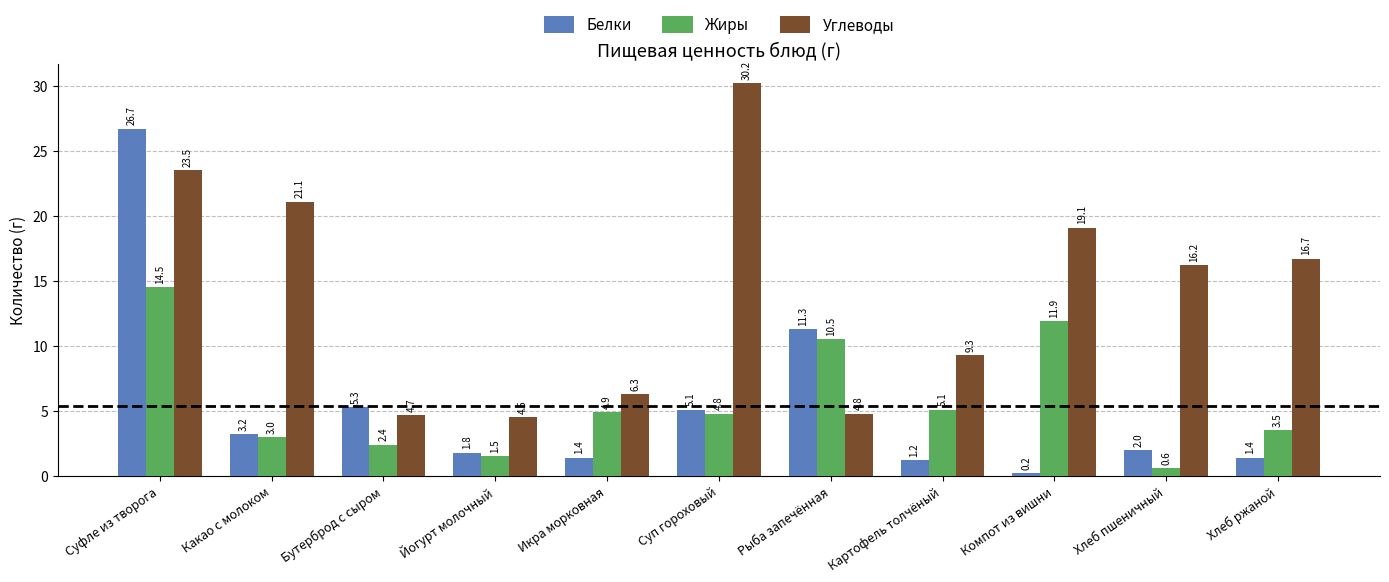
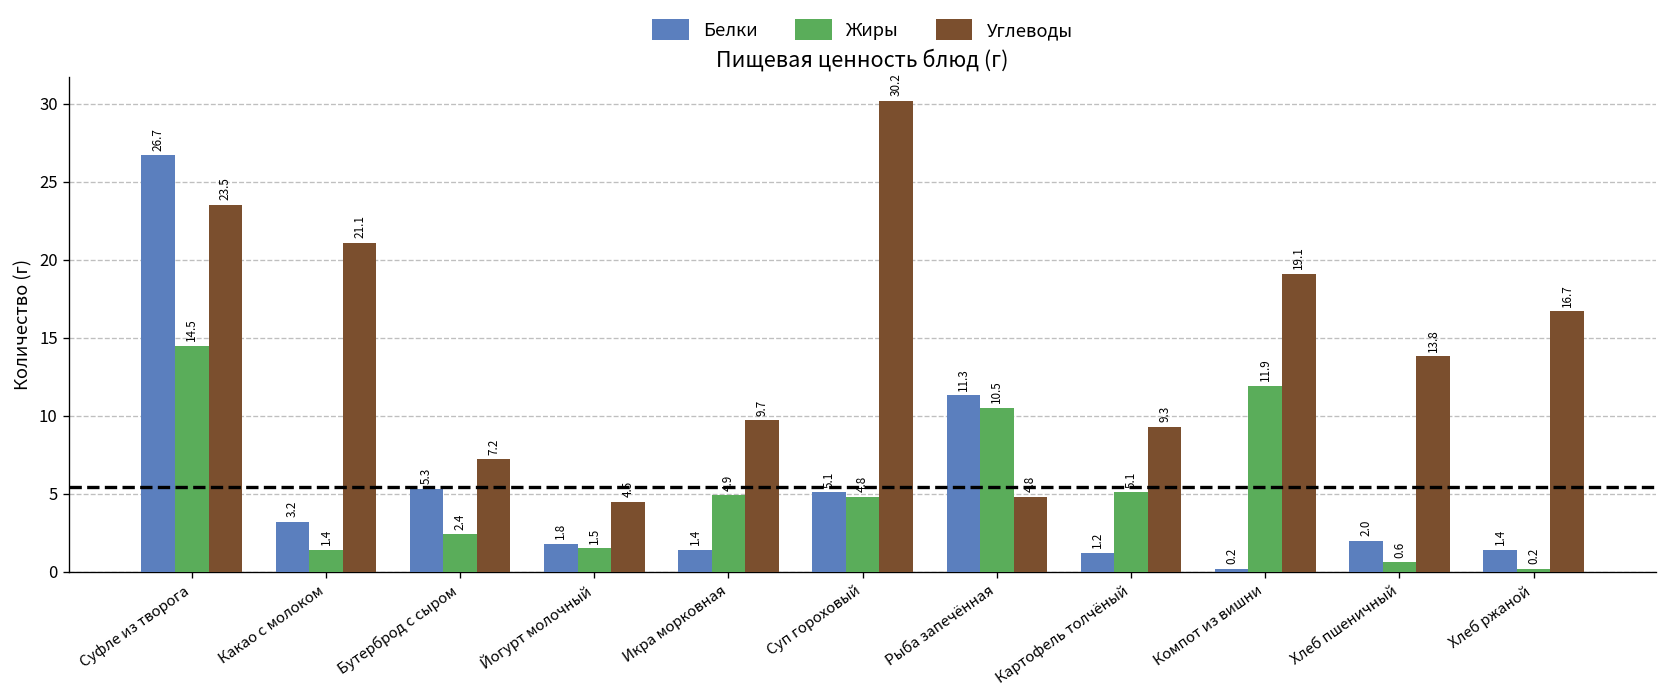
Жиры, Какао с молоком: 3.0 -> 1.4
Углеводы, Бутерброд с сыром: 4.7 -> 7.2
Углеводы, Икра морковная: 6.3 -> 9.7
Углеводы, Хлеб пшеничный: 16.2 -> 13.8
Жиры, Хлеб ржаной: 3.5 -> 0.2
